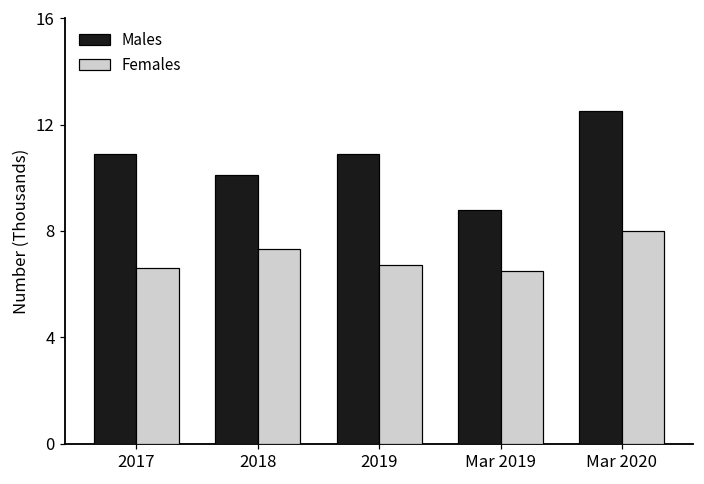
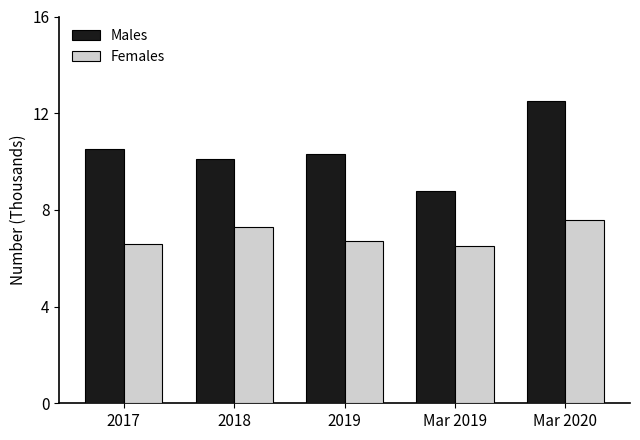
Males, 2017: 10.9 -> 10.5
Males, 2019: 10.9 -> 10.3
Females, Mar 2020: 8.0 -> 7.6
